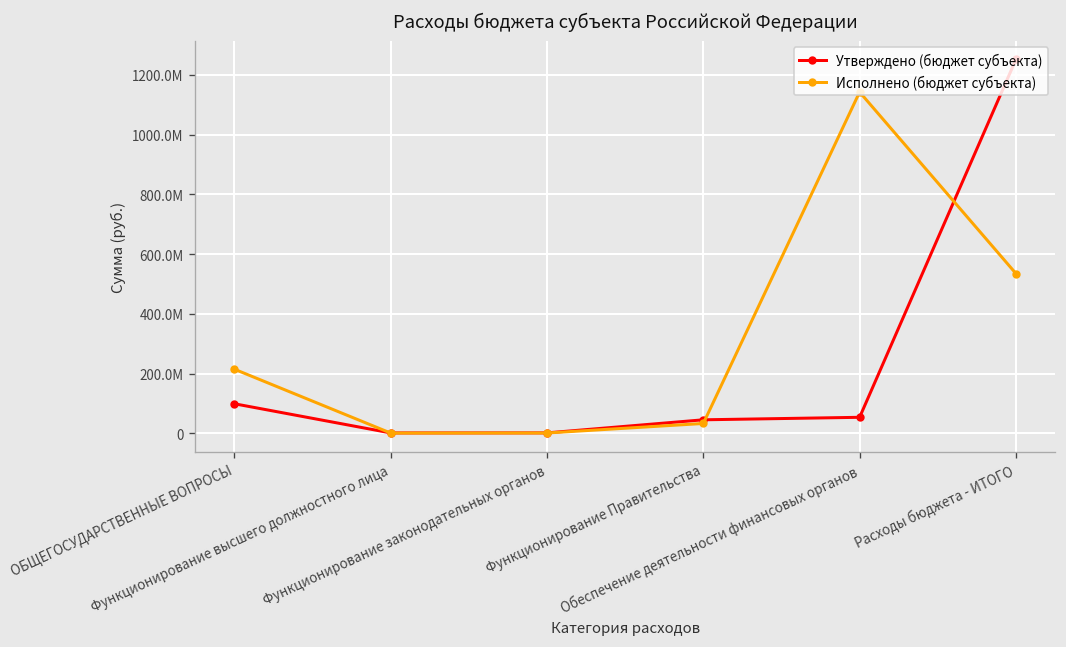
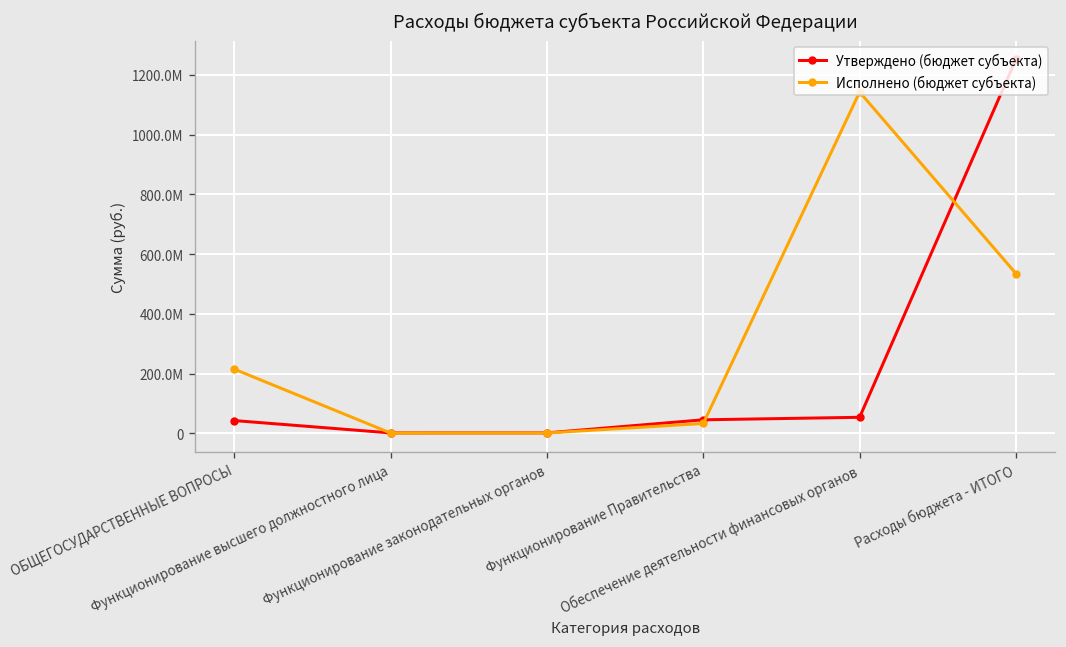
Утверждено (бюджет субъекта), ОБЩЕГОСУДАРСТВЕННЫЕ ВОПРОСЫ: 100000000 -> 40000000
